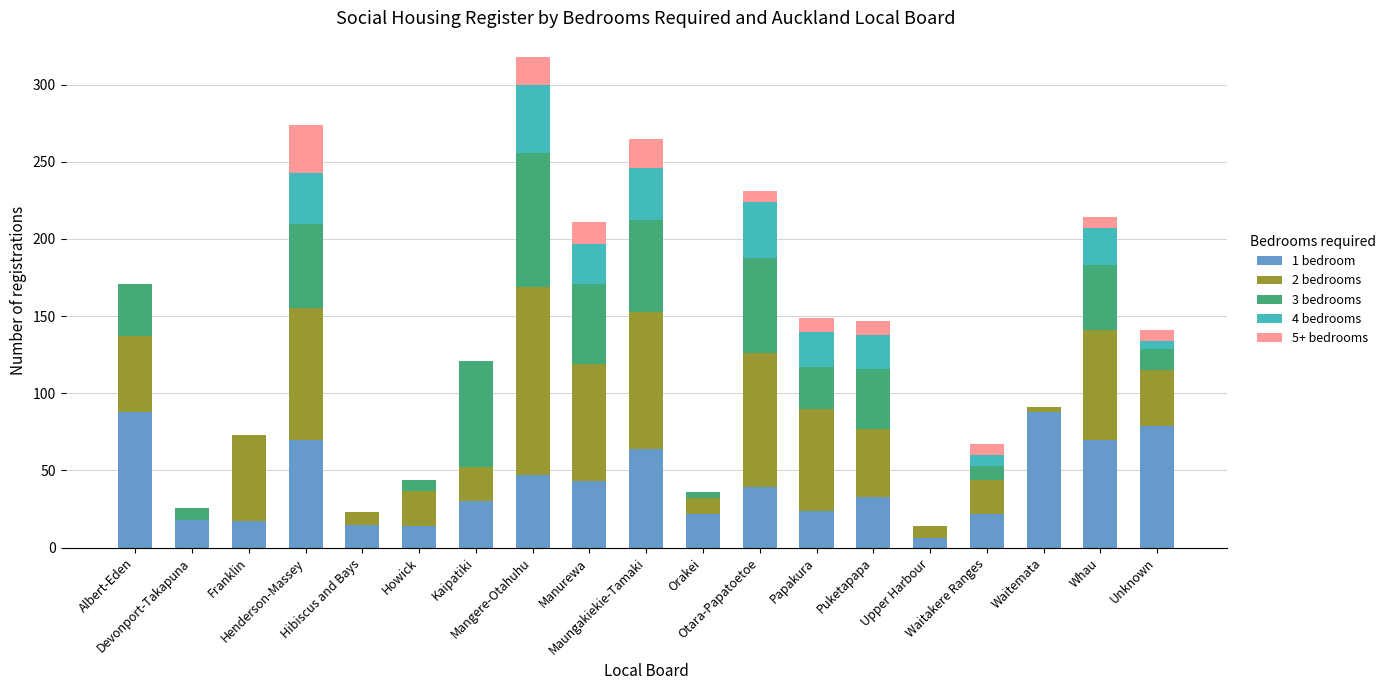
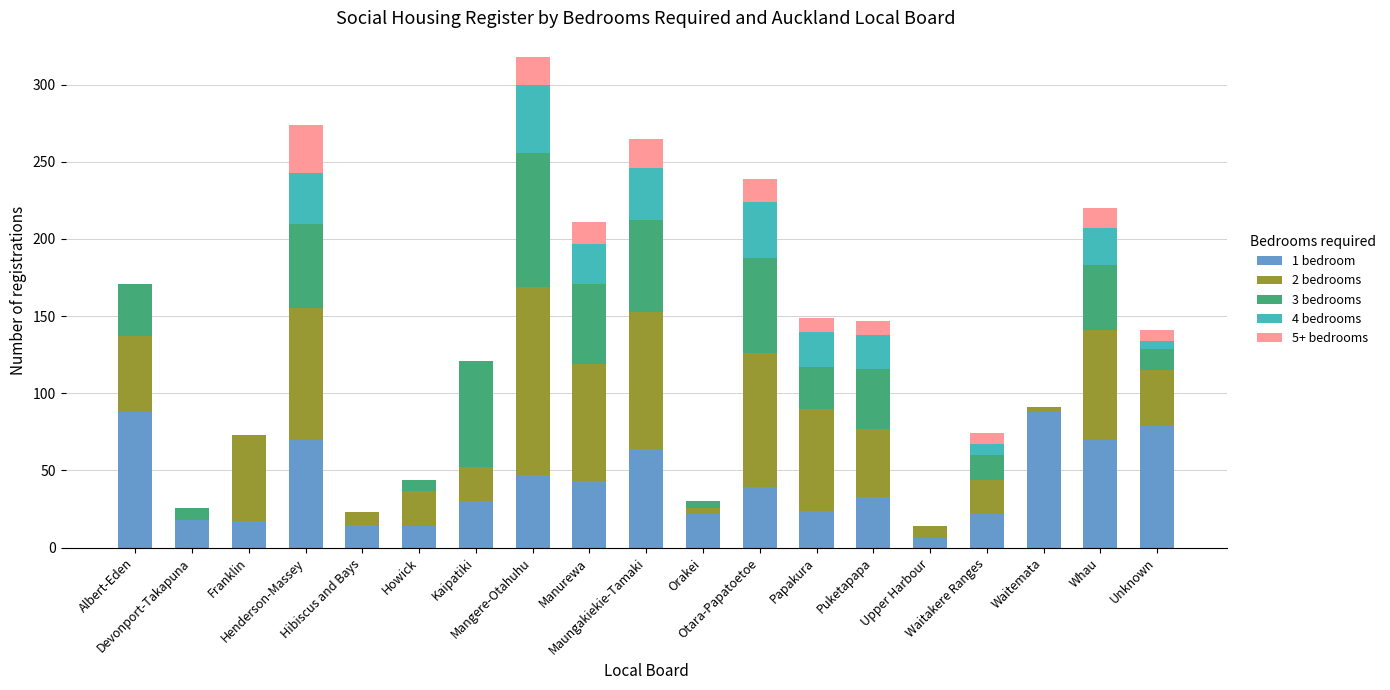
2 bedrooms, Orakei: 10 -> 4
5+ bedrooms, Otara-Papatoetoe: 7 -> 15
3 bedrooms, Waitakere Ranges: 9 -> 16
5+ bedrooms, Whau: 7 -> 13
